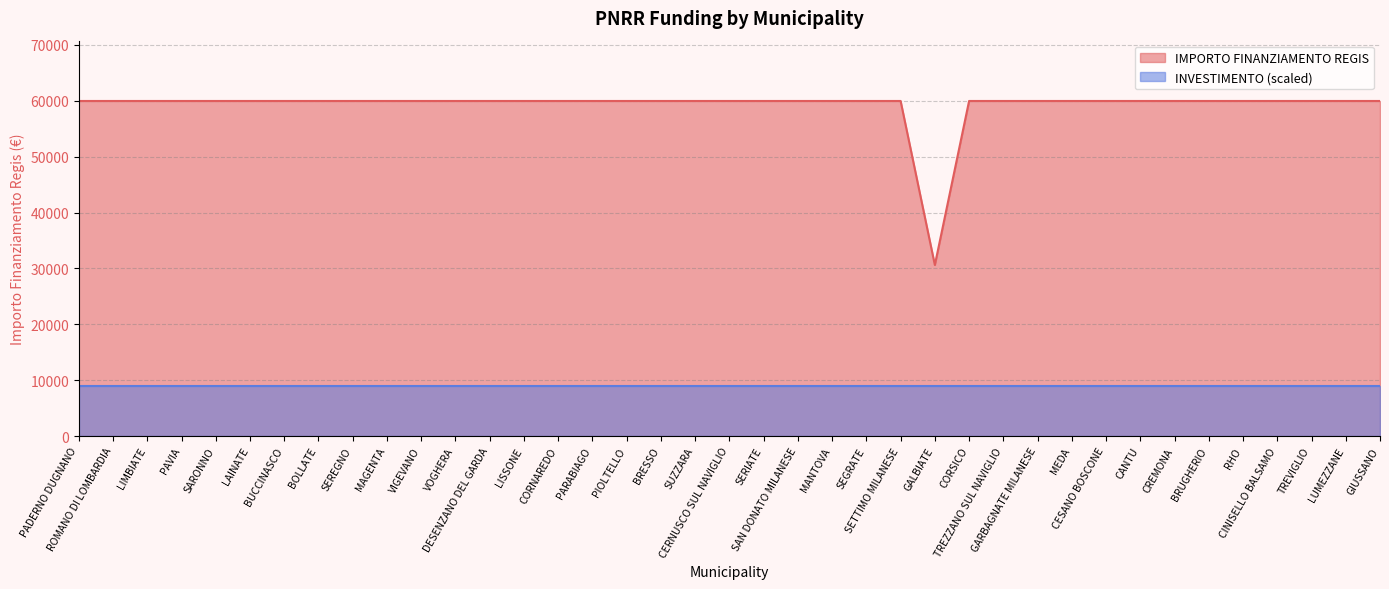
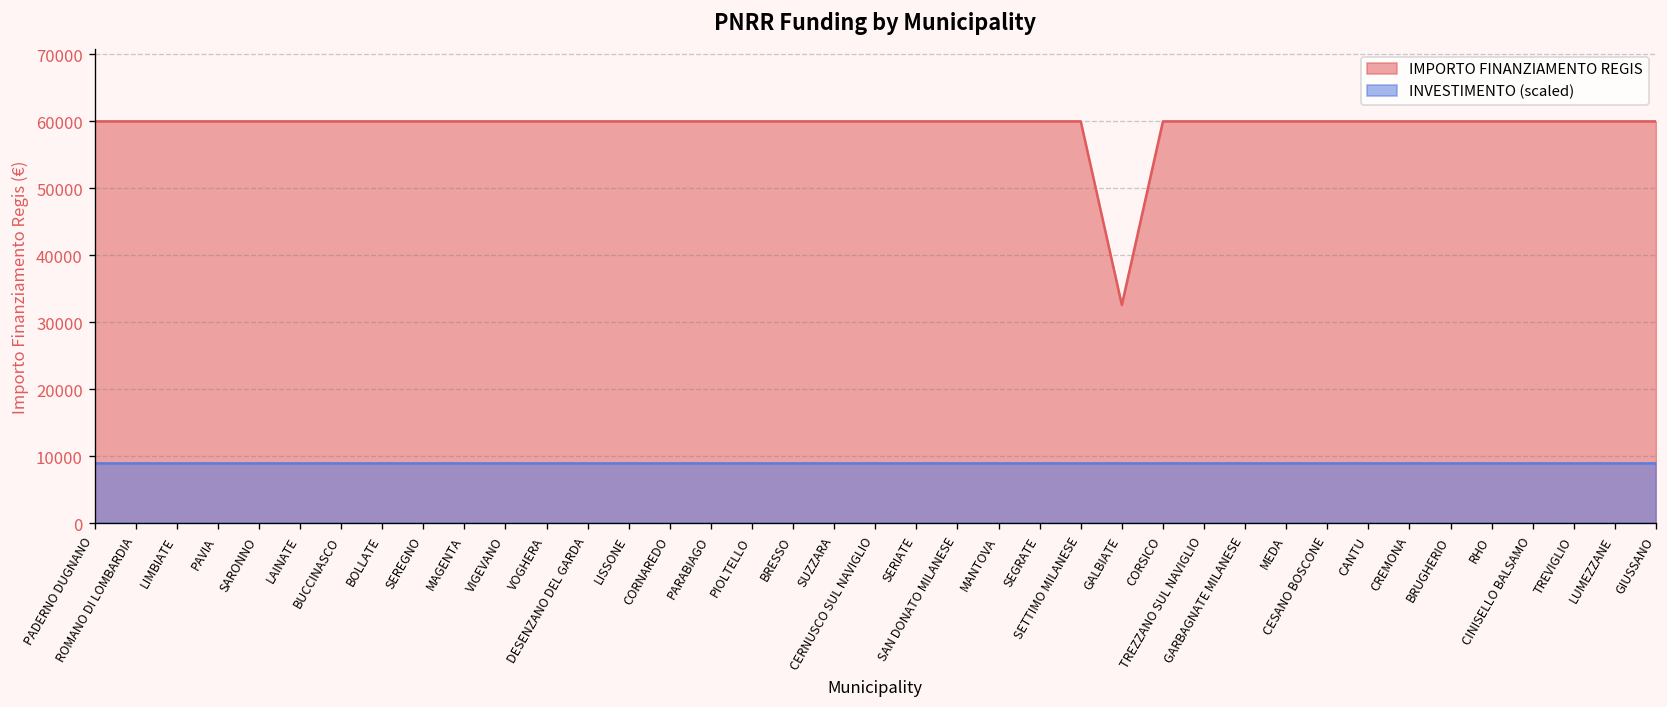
IMPORTO FINANZIAMENTO REGIS, GALBIATE: 31000 -> 33000
